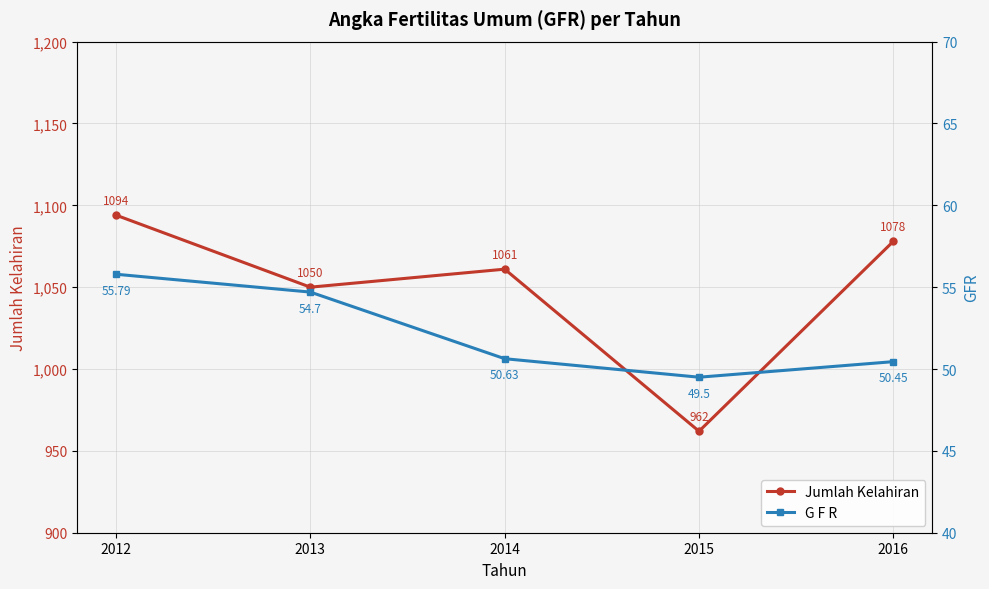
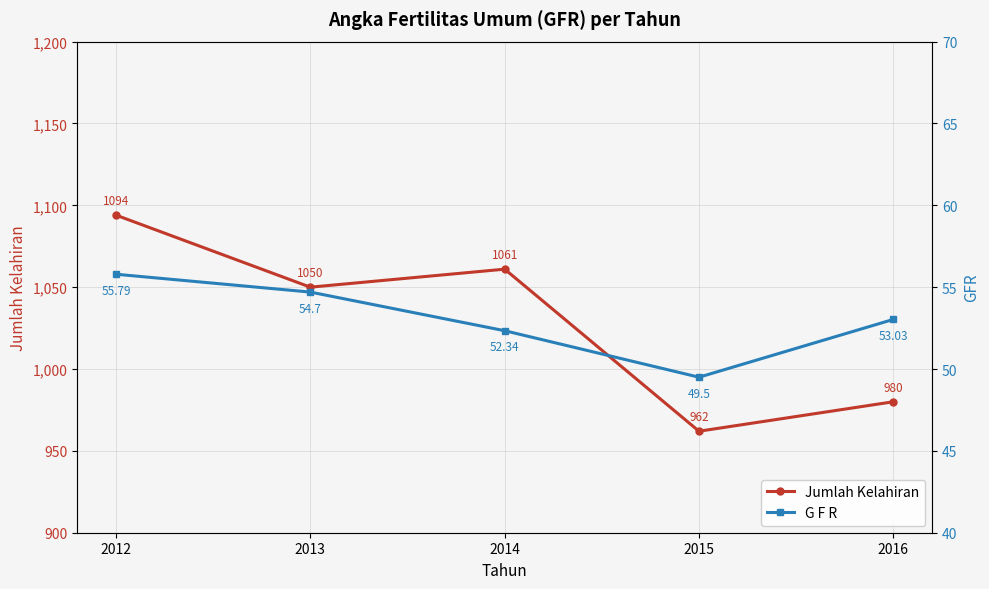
Jumlah Kelahiran, 2016: 1078 -> 980
G F R, 2014: 50.63 -> 52.34
G F R, 2016: 50.45 -> 53.03
